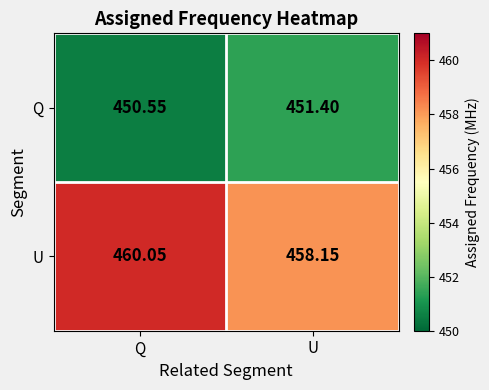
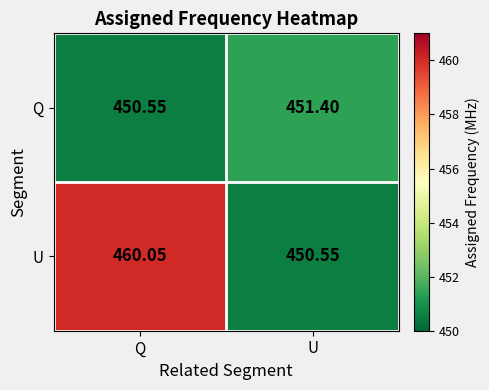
U, U: 458.15 -> 450.55
